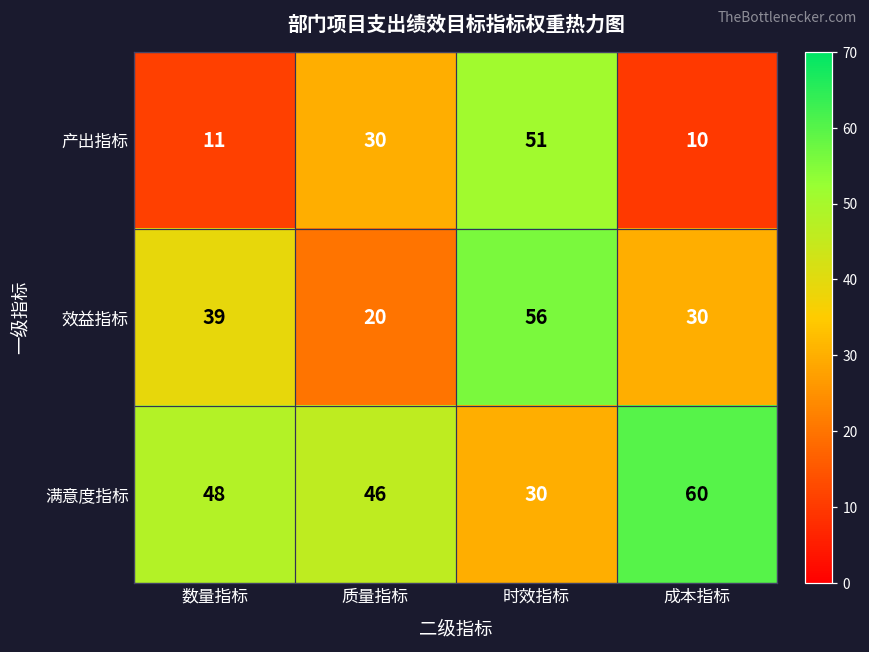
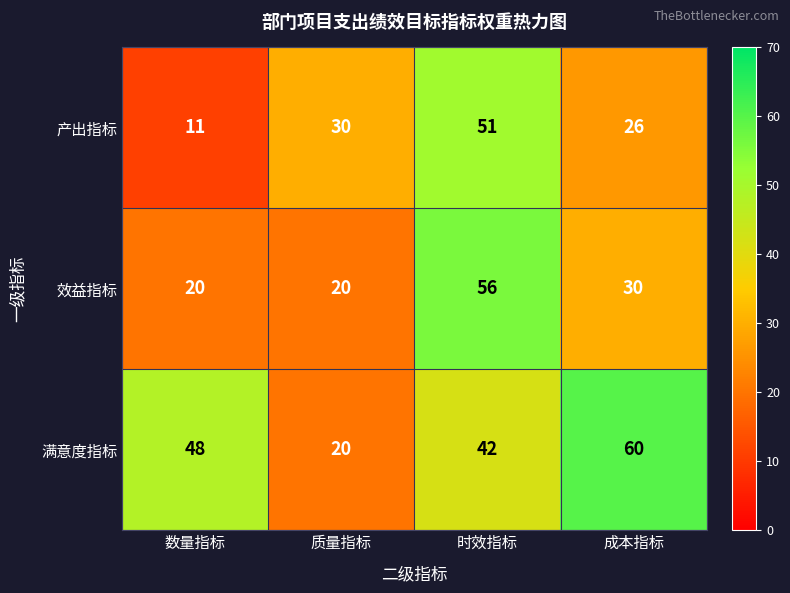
产出指标, 成本指标: 10 -> 26
效益指标, 数量指标: 39 -> 20
满意度指标, 质量指标: 46 -> 20
满意度指标, 时效指标: 30 -> 42
